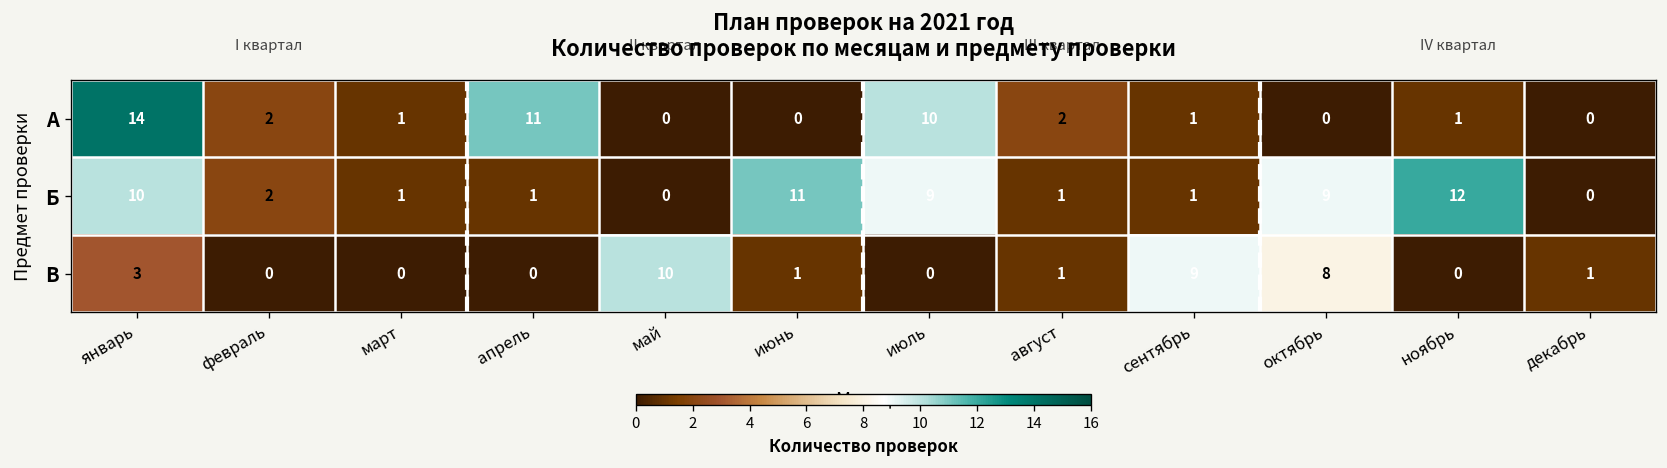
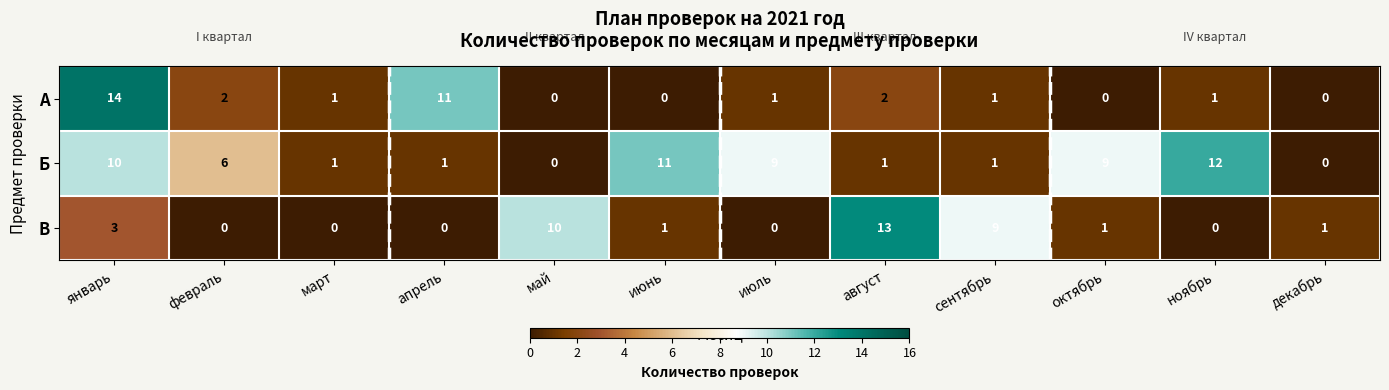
А, июль: 10 -> 1
Б, февраль: 2 -> 6
В, август: 1 -> 13
В, октябрь: 8 -> 1
